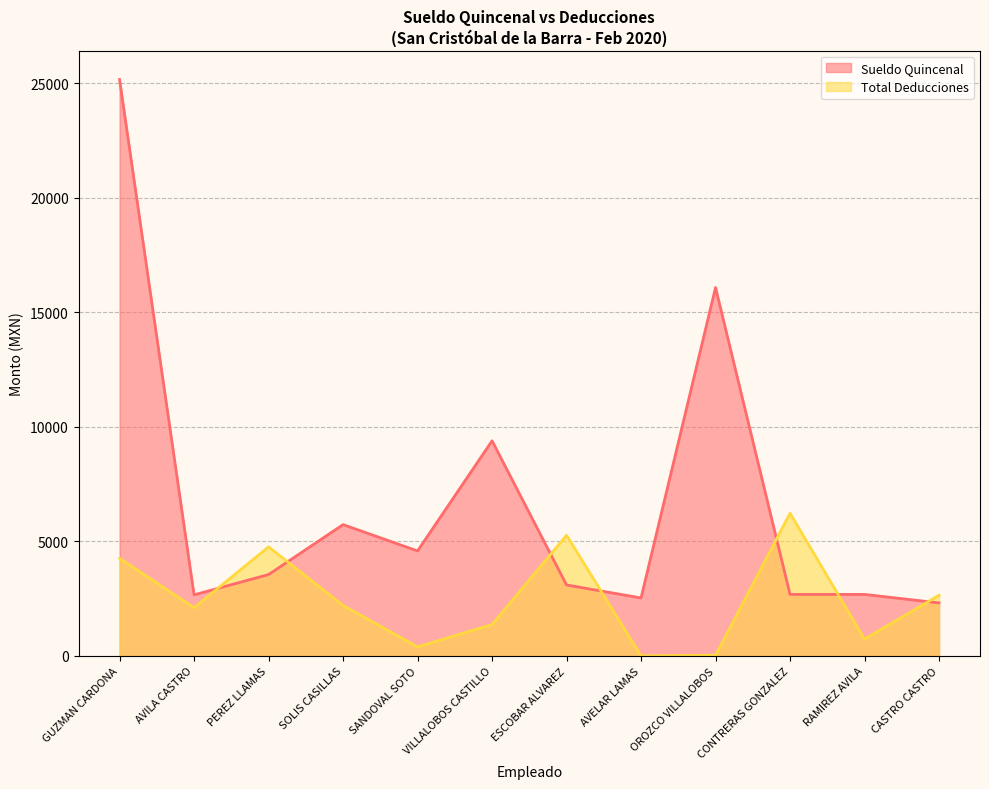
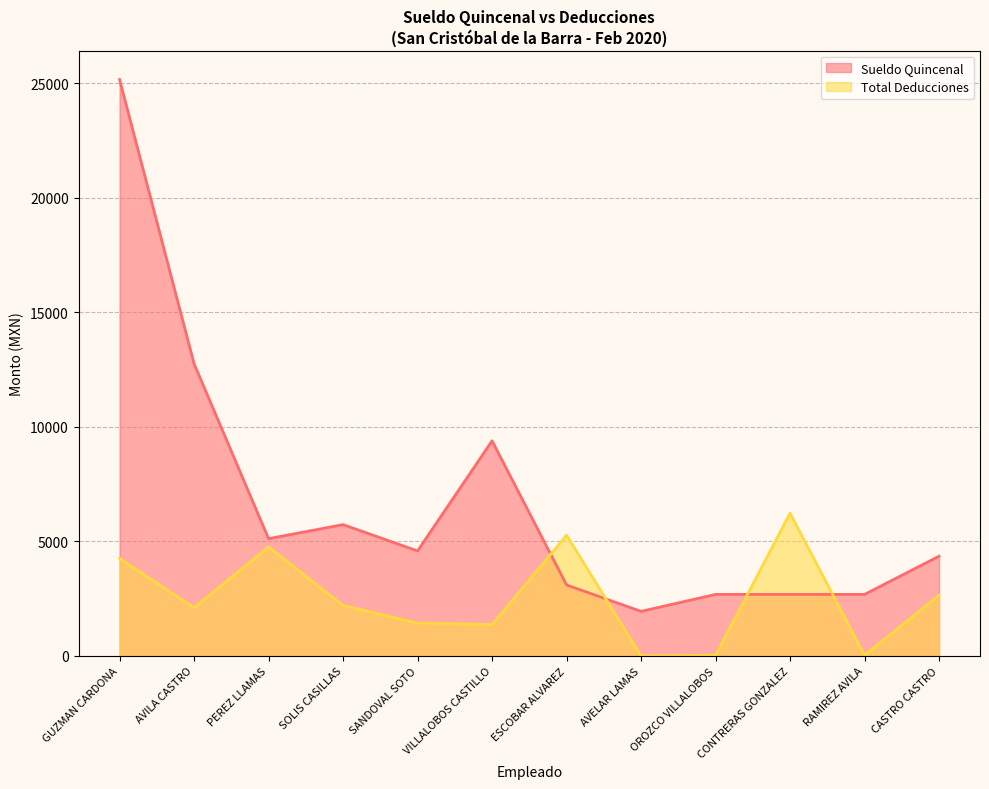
Sueldo Quincenal, AVILA CASTRO: 2700 -> 12800
Sueldo Quincenal, PEREZ LLAMAS: 3500 -> 5100
Total Deducciones, SANDOVAL SOTO: 400 -> 1400
Sueldo Quincenal, AVELAR LAMAS: 2500 -> 1900
Sueldo Quincenal, OROZCO VILLALOBOS: 16100 -> 2700
Total Deducciones, RAMIREZ AVILA: 700 -> 0
Sueldo Quincenal, CASTRO CASTRO: 2300 -> 4400
